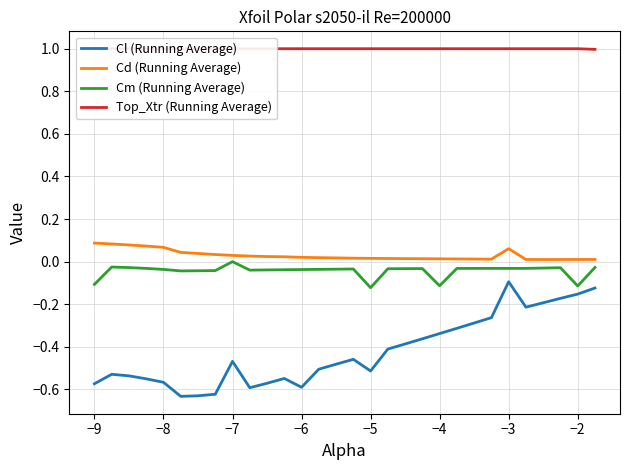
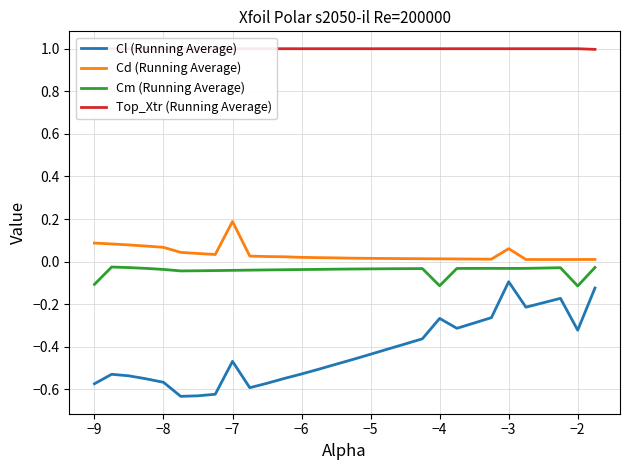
Cd (Running Average), −7: 0.03 -> 0.19
Cm (Running Average), −7: 0.00 -> -0.04
Cl (Running Average), −6: -0.59 -> -0.53
Cl (Running Average), −5: -0.51 -> -0.44
Cm (Running Average), −5: -0.12 -> -0.03
Cl (Running Average), −4: -0.34 -> -0.27
Cl (Running Average), −2: -0.15 -> -0.32
